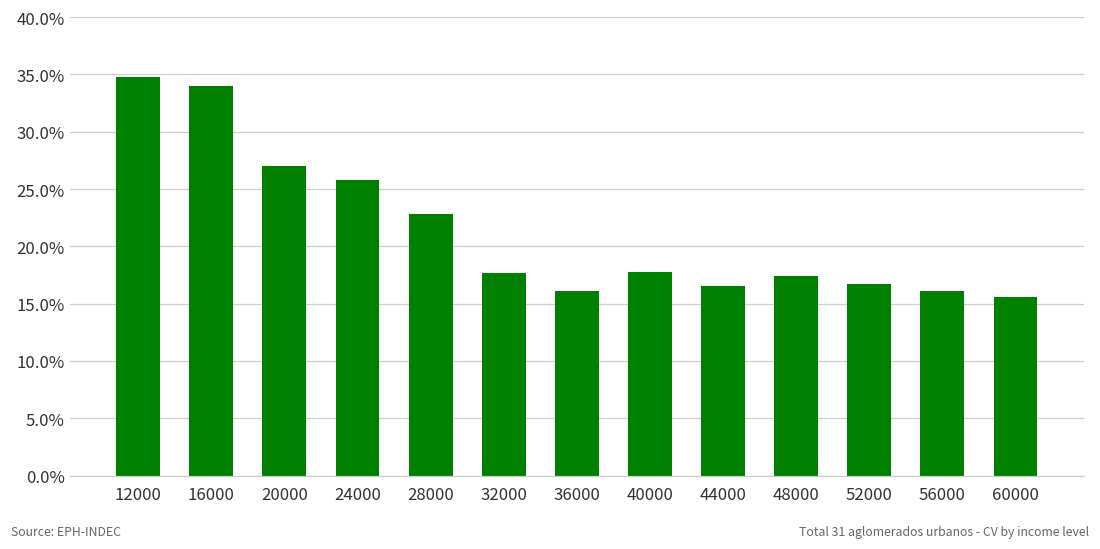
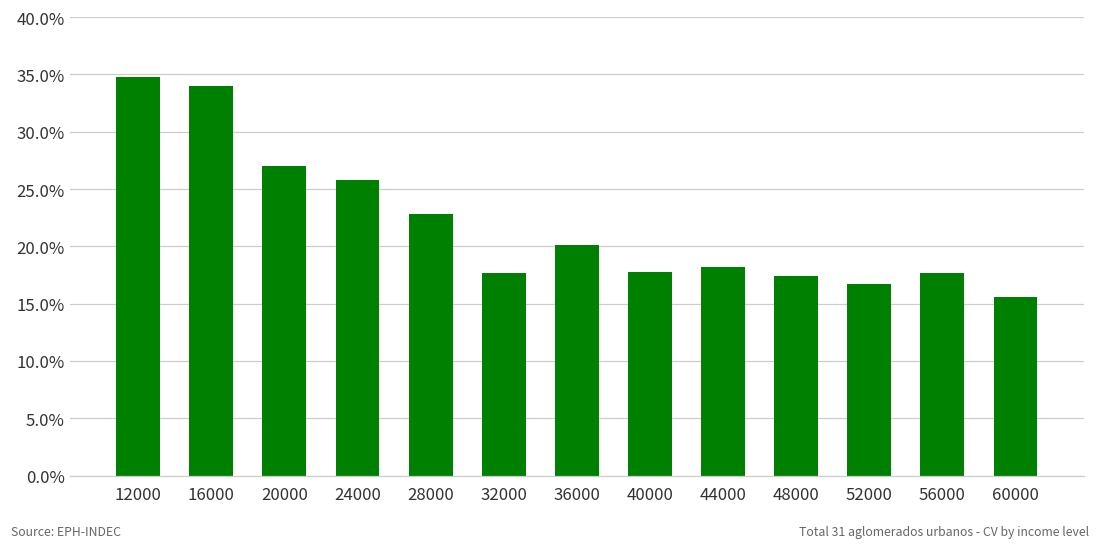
36000: 16.1% -> 20.1%
44000: 16.5% -> 18.2%
56000: 16.1% -> 17.7%
